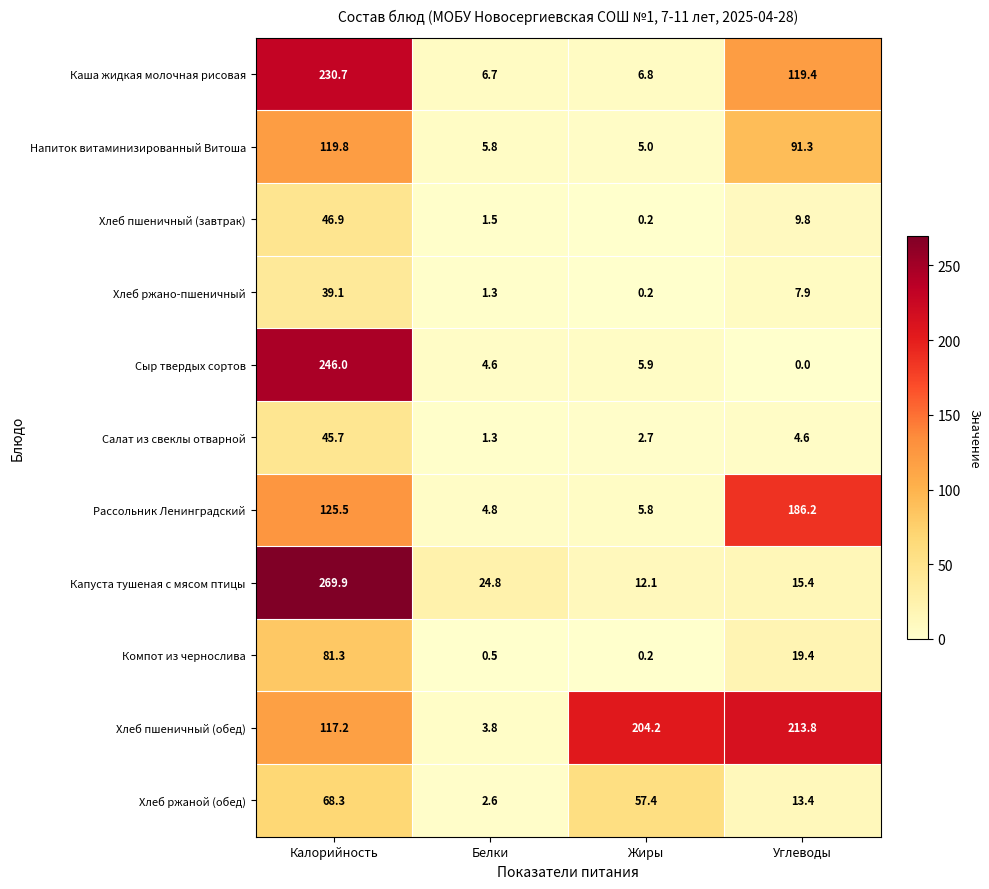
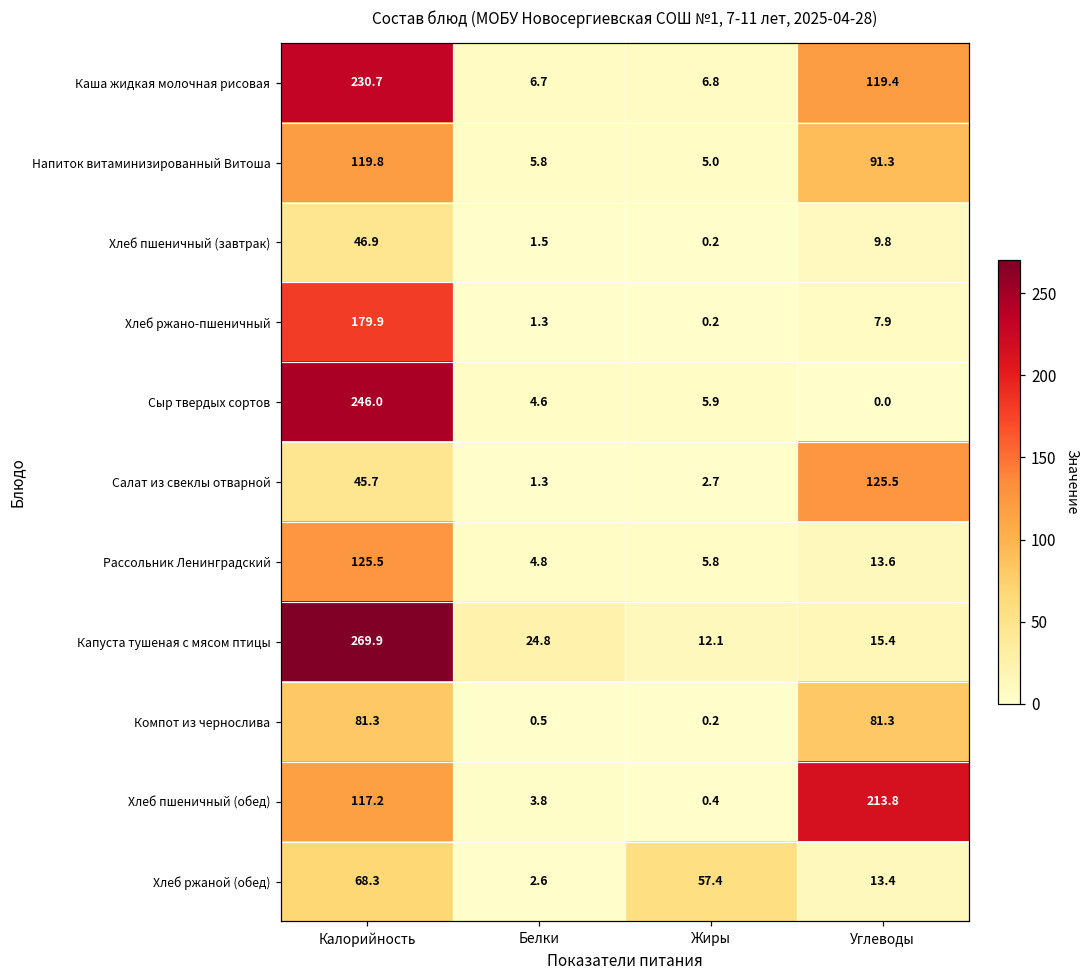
Хлеб ржано-пшеничный, Калорийность: 39.1 -> 179.9
Салат из свеклы отварной, Углеводы: 4.6 -> 125.5
Рассольник Ленинградский, Углеводы: 186.2 -> 13.6
Компот из чернослива, Углеводы: 19.4 -> 81.3
Хлеб пшеничный (обед), Жиры: 204.2 -> 0.4
